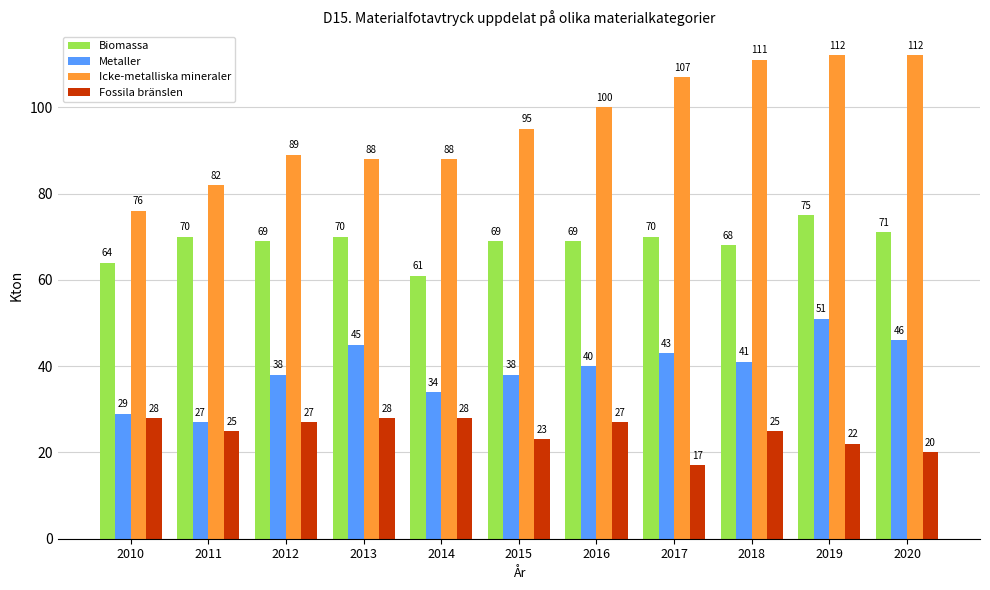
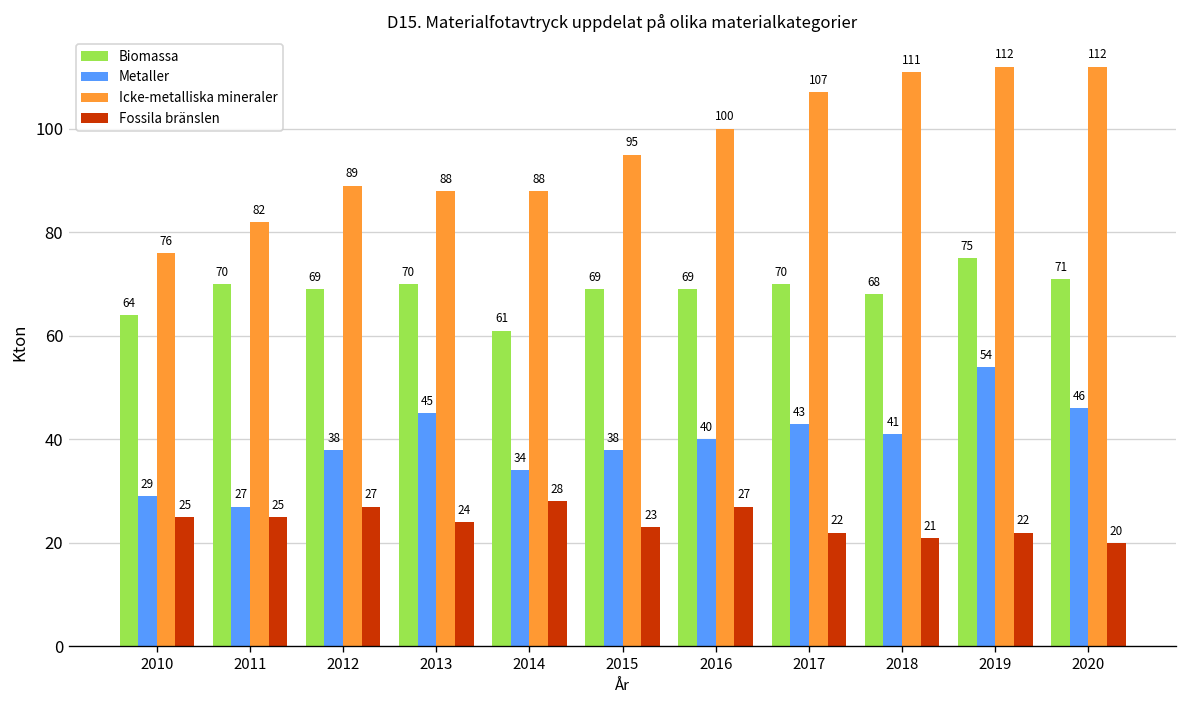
Fossila bränslen, 2010: 28 -> 25
Fossila bränslen, 2013: 28 -> 24
Fossila bränslen, 2017: 17 -> 22
Fossila bränslen, 2018: 25 -> 21
Metaller, 2019: 51 -> 54
